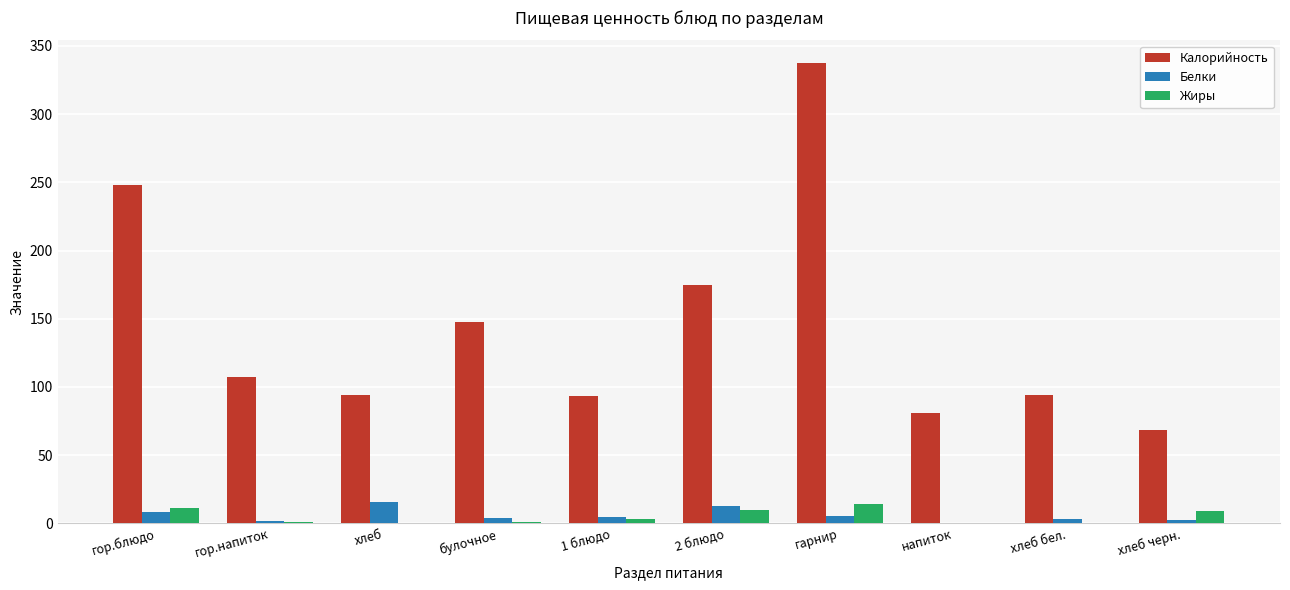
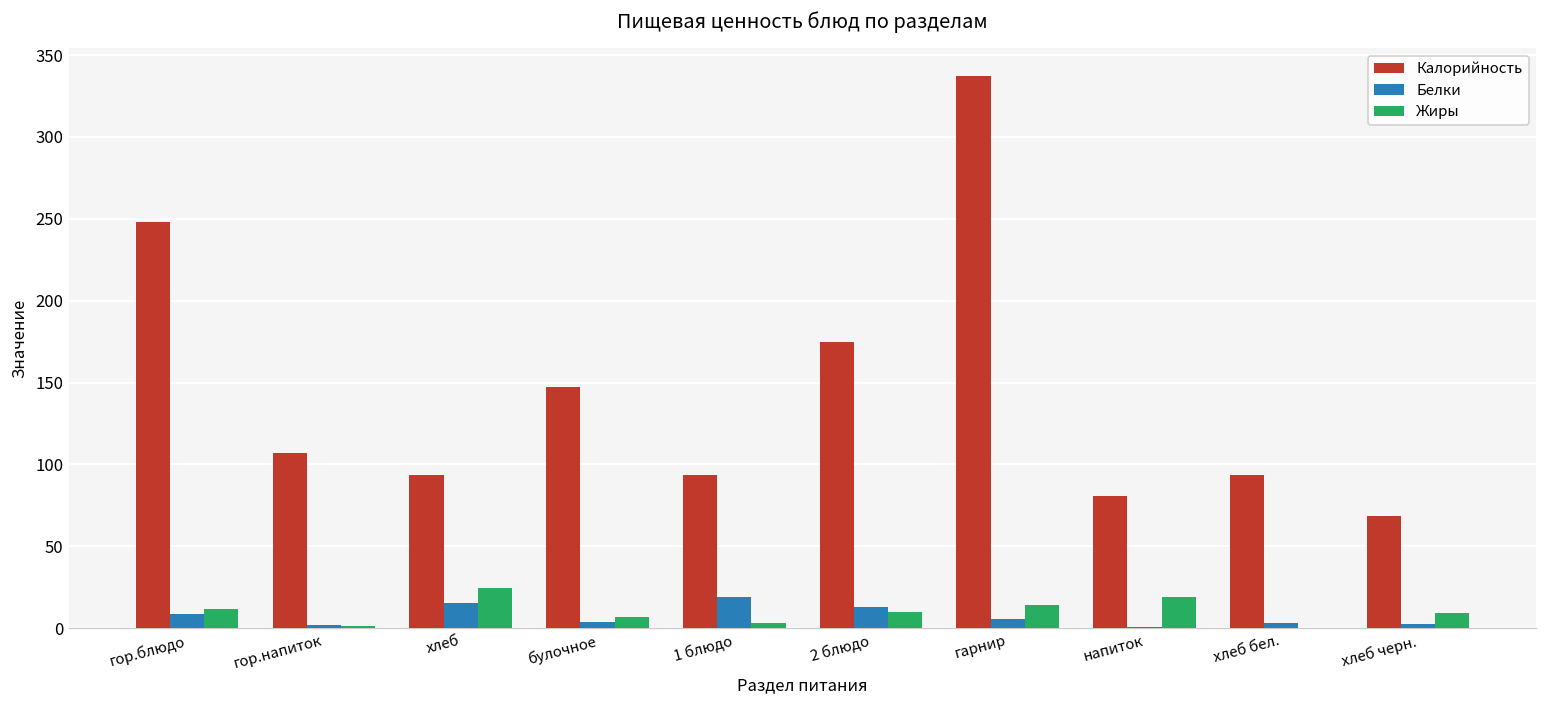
Жиры, хлеб: 0 -> 25
Жиры, булочное: 1 -> 7
Белки, 1 блюдо: 5 -> 19
Жиры, напиток: 0 -> 19
